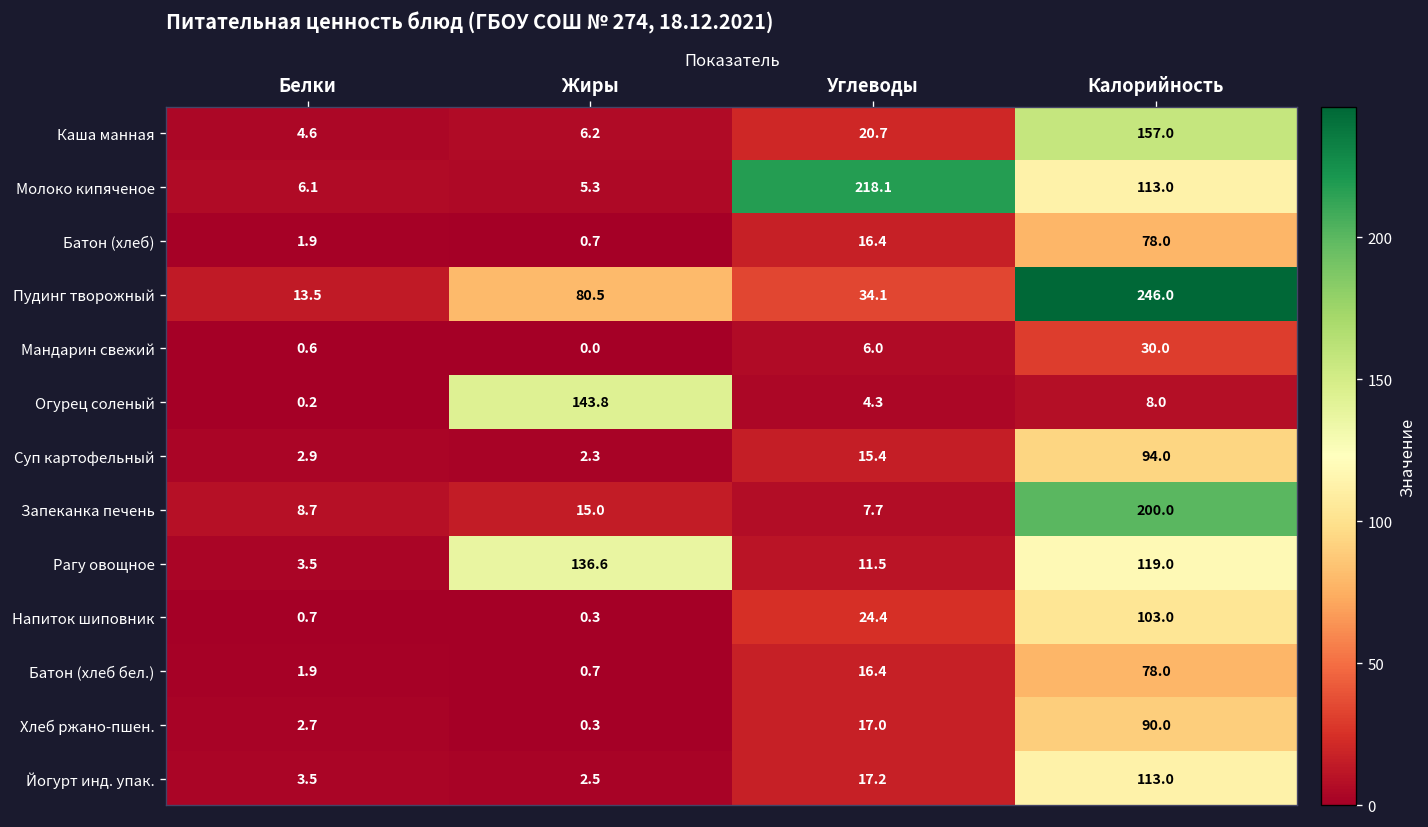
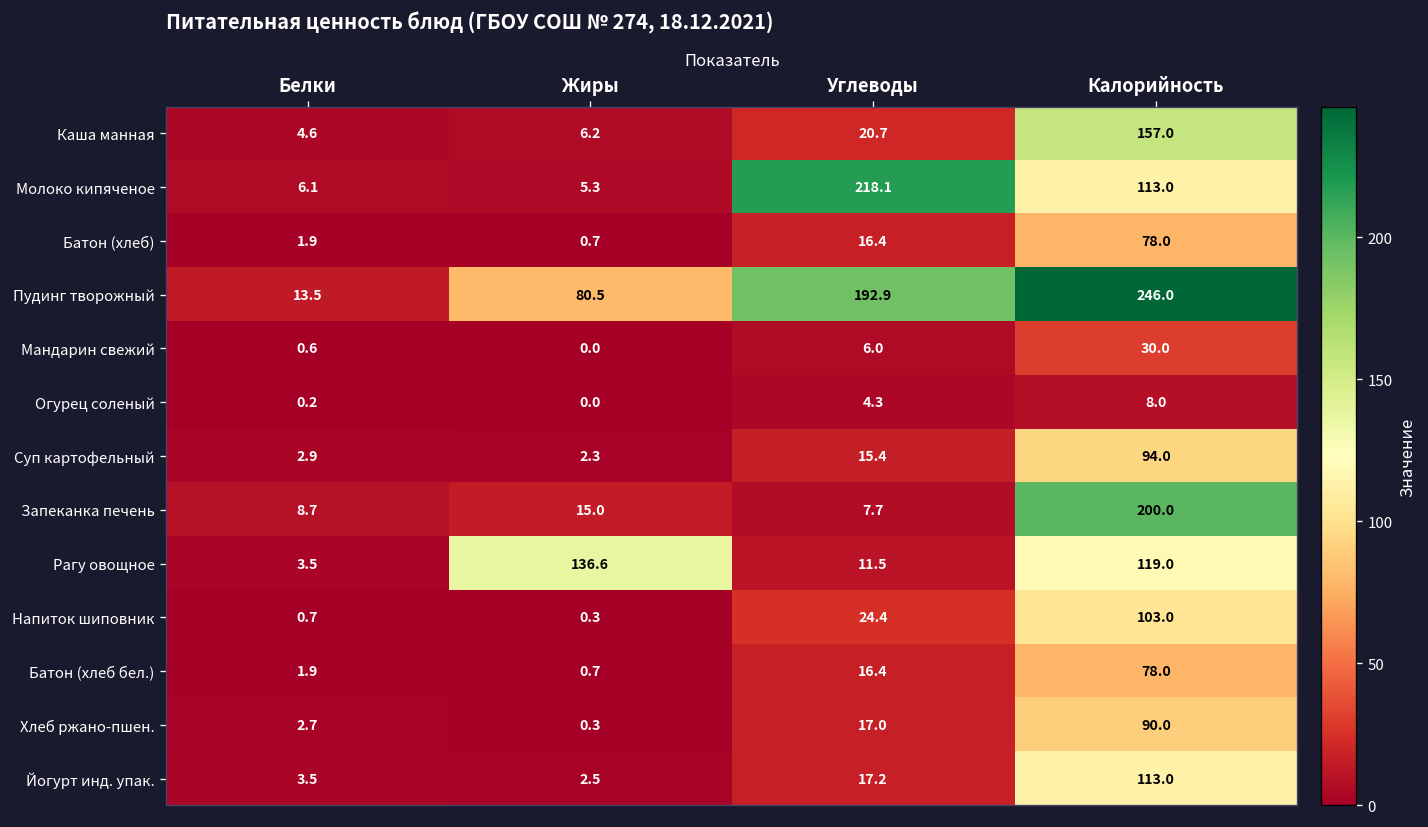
Пудинг творожный, Углеводы: 34.1 -> 192.9
Огурец соленый, Жиры: 143.8 -> 0.0
